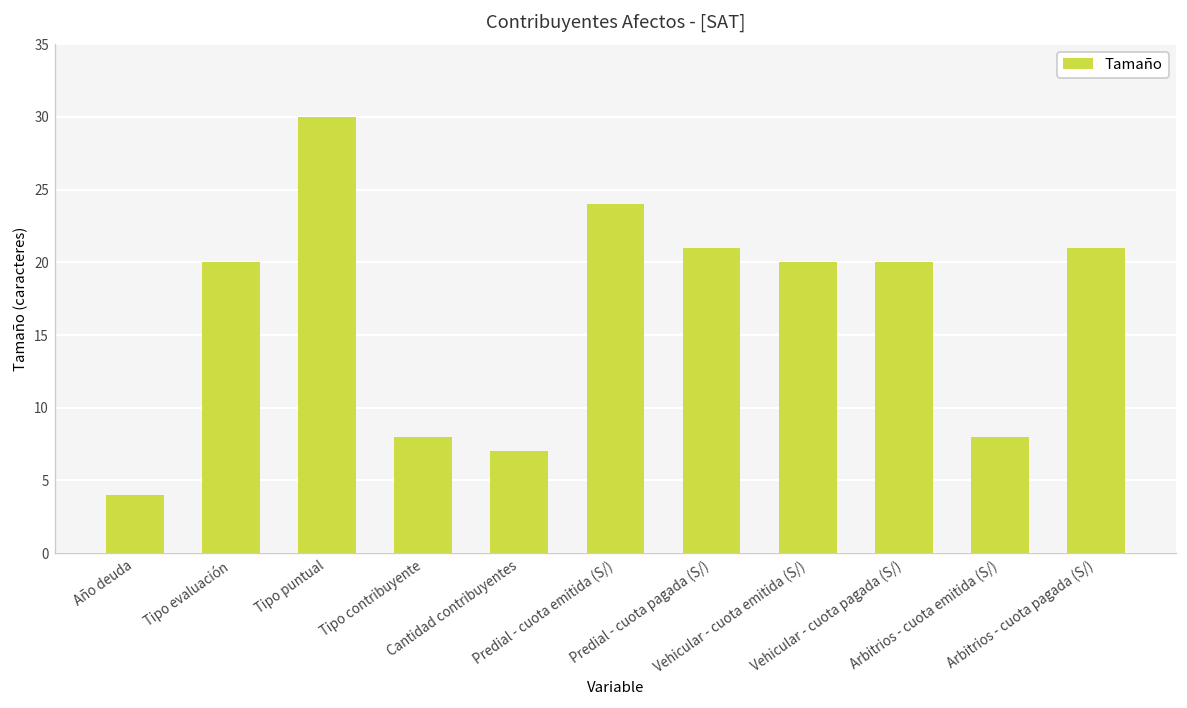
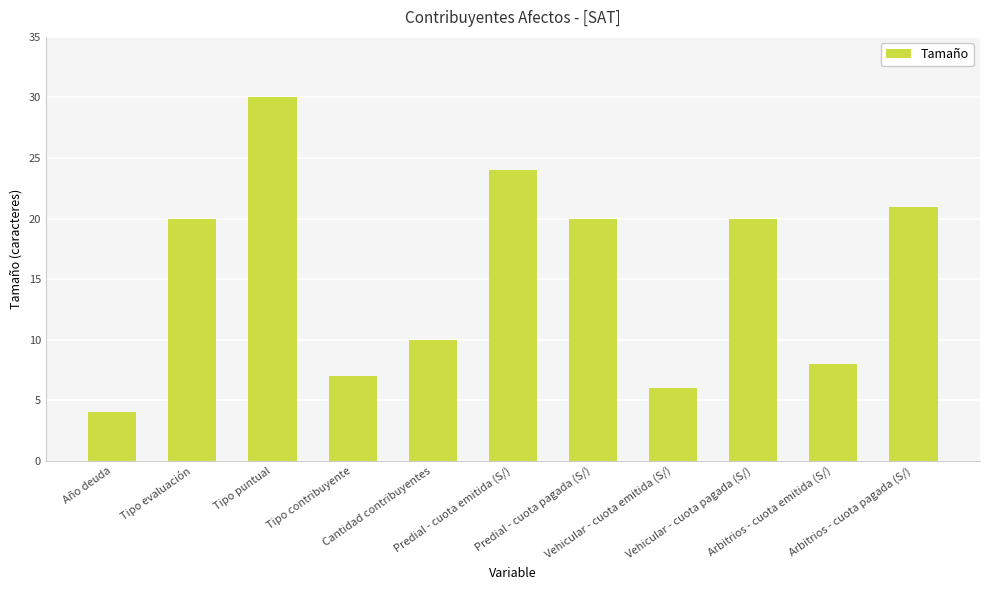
Tipo contribuyente: 8 -> 7
Cantidad contribuyentes: 7 -> 10
Predial - cuota pagada (S/): 21 -> 20
Vehicular - cuota emitida (S/): 20 -> 6
